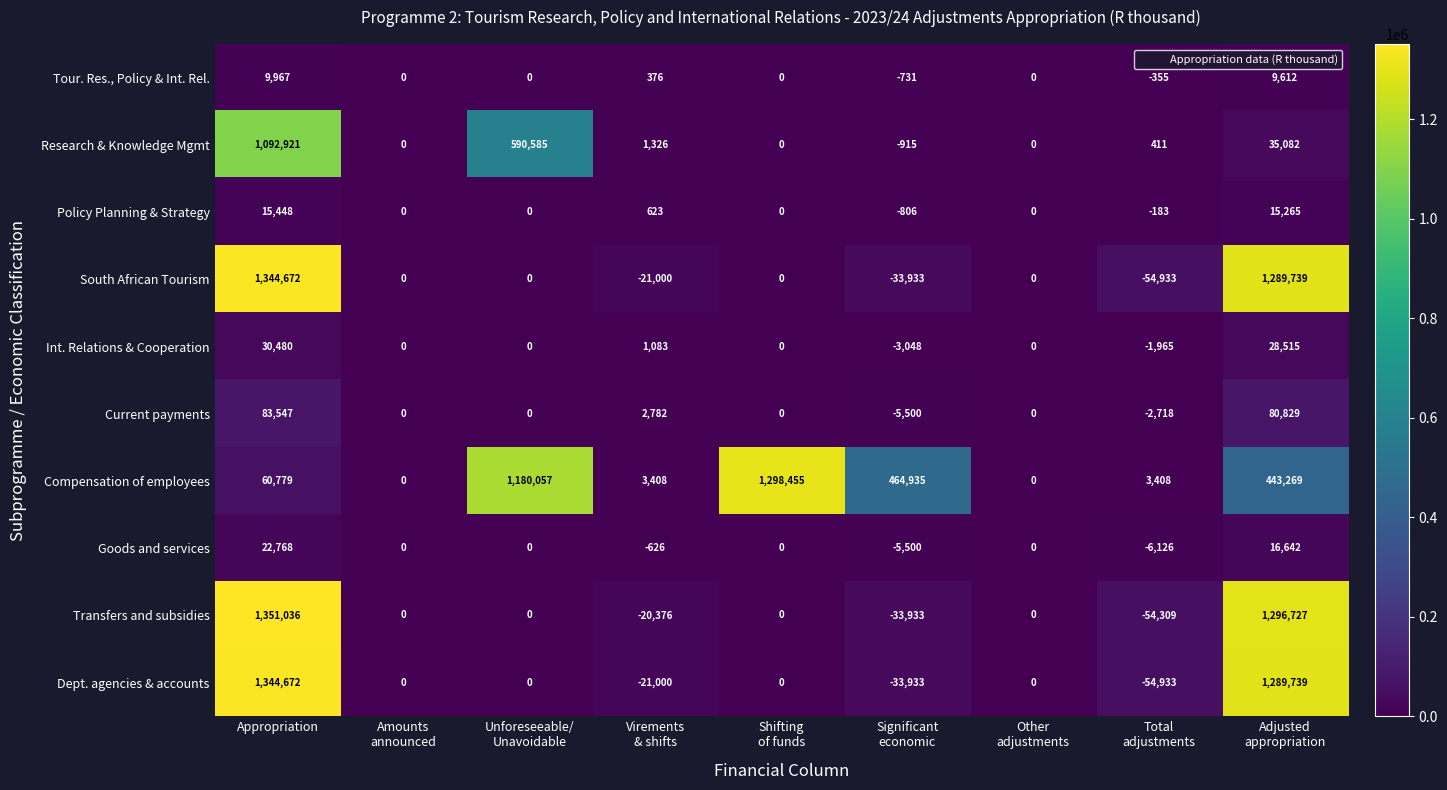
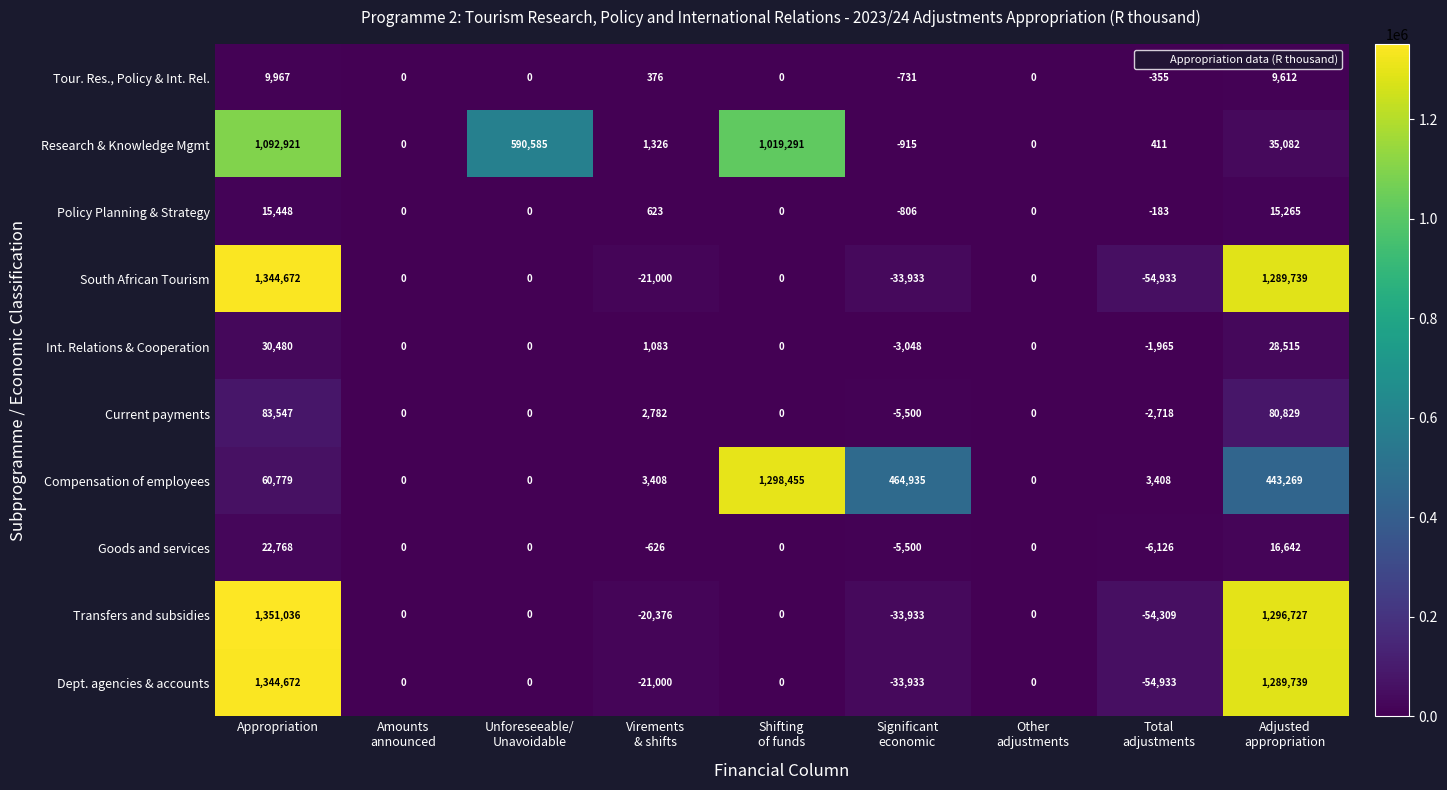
Research & Knowledge Mgmt, Shifting of funds: 0 -> 1,019,291
Compensation of employees, Unforeseeable/ Unavoidable: 1,180,057 -> 0
